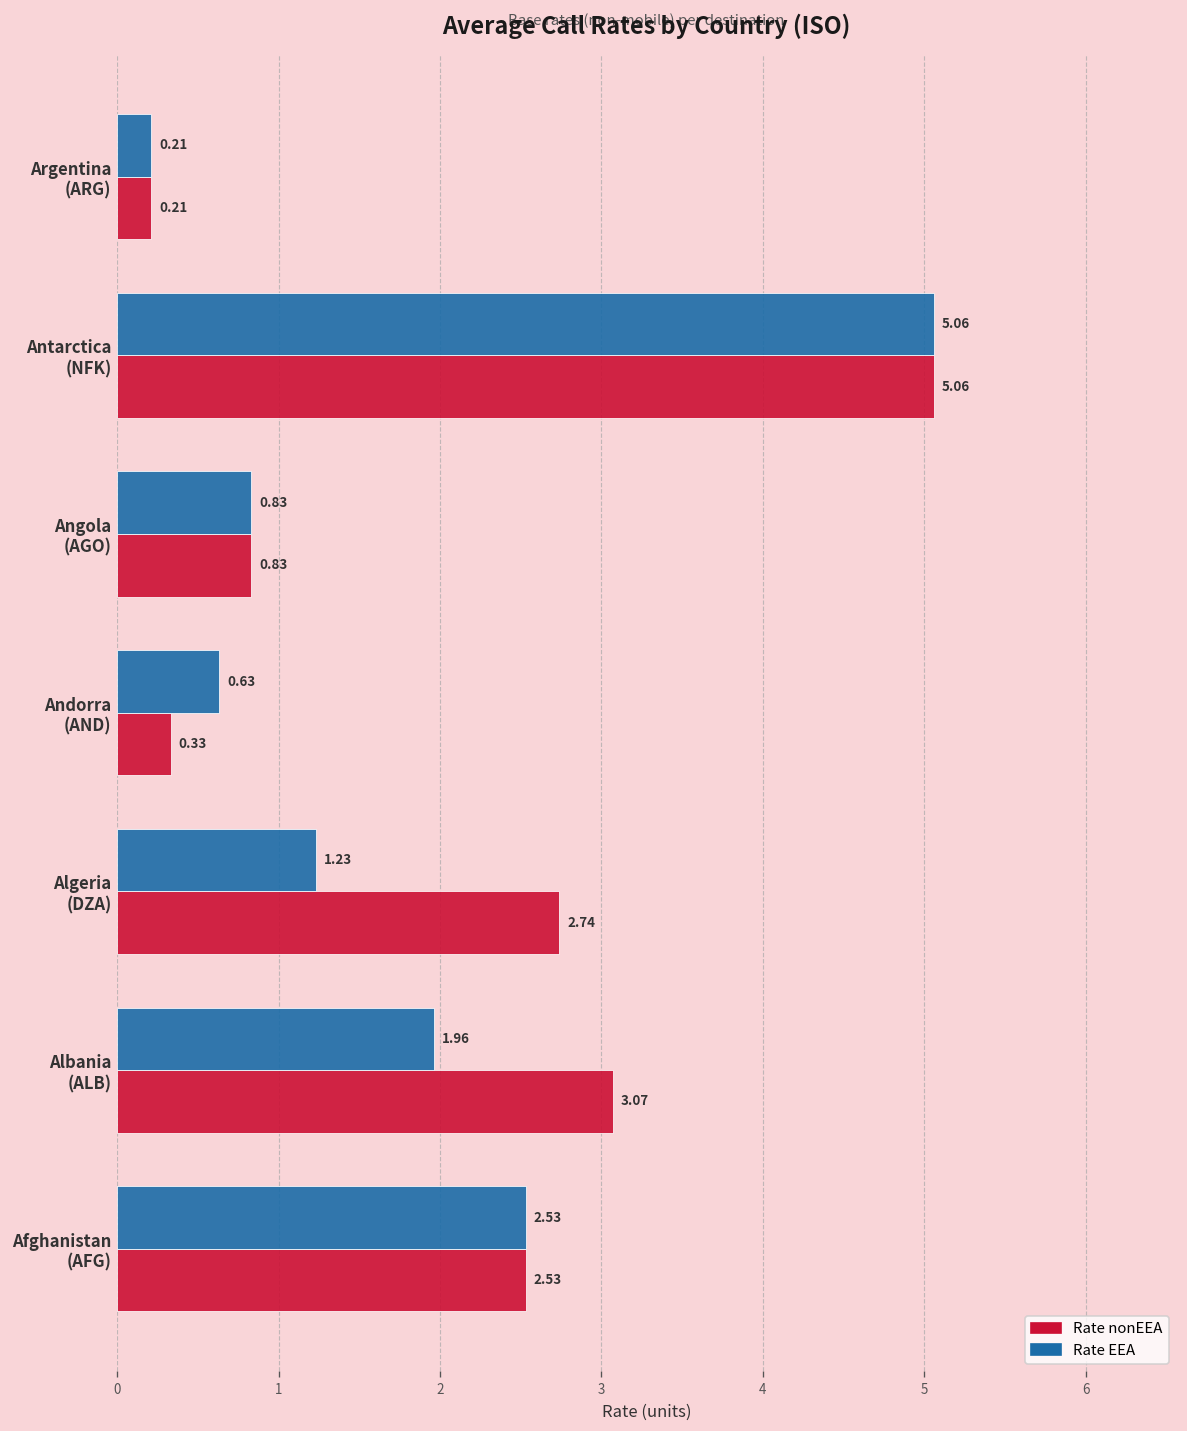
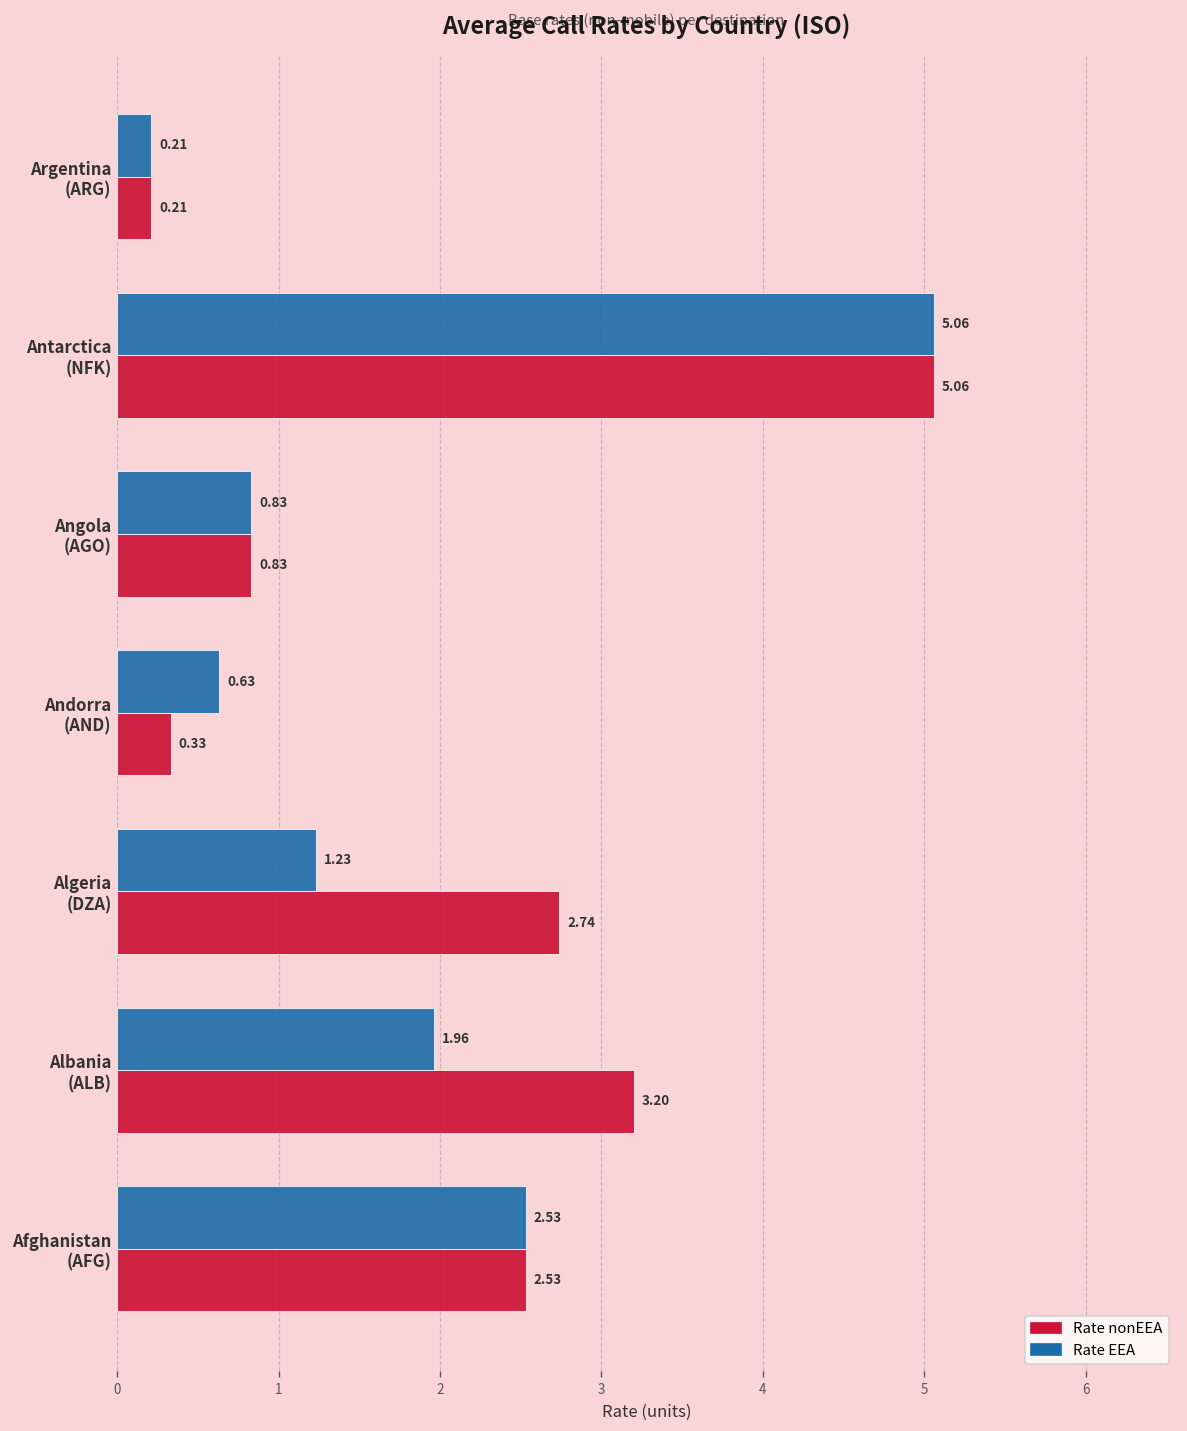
Rate nonEEA, Albania (ALB): 3.07 -> 3.20
